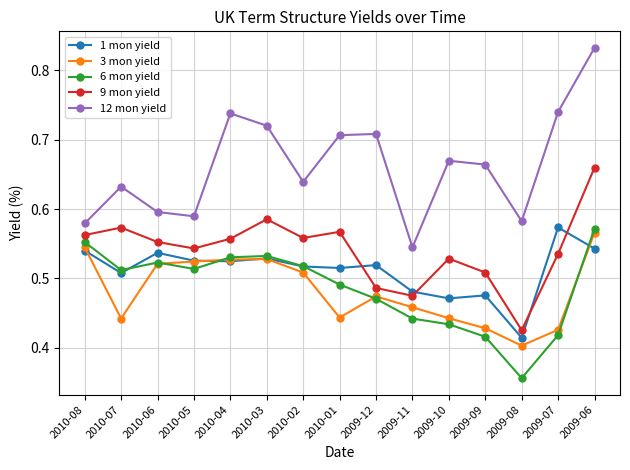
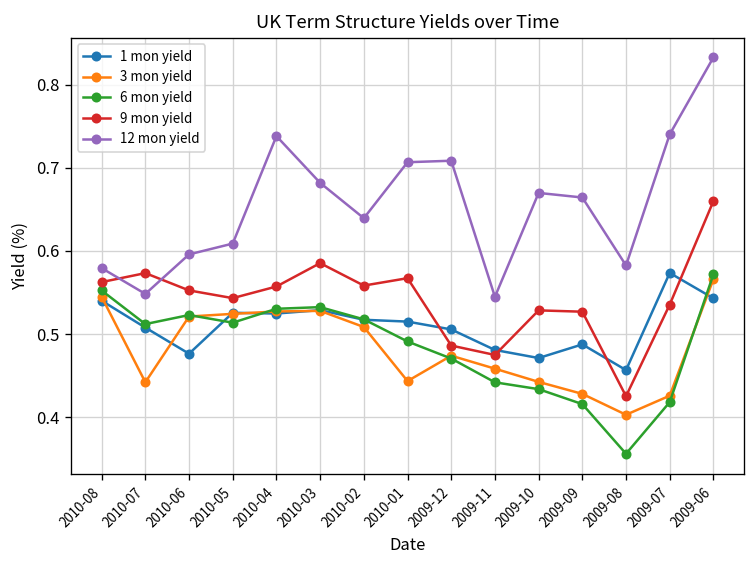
12 mon yield, 2010-07: 0.63 -> 0.55
1 mon yield, 2010-06: 0.54 -> 0.48
12 mon yield, 2010-05: 0.59 -> 0.61
12 mon yield, 2010-03: 0.72 -> 0.68
1 mon yield, 2009-12: 0.52 -> 0.51
1 mon yield, 2009-09: 0.48 -> 0.49
9 mon yield, 2009-09: 0.51 -> 0.53
1 mon yield, 2009-08: 0.41 -> 0.46
